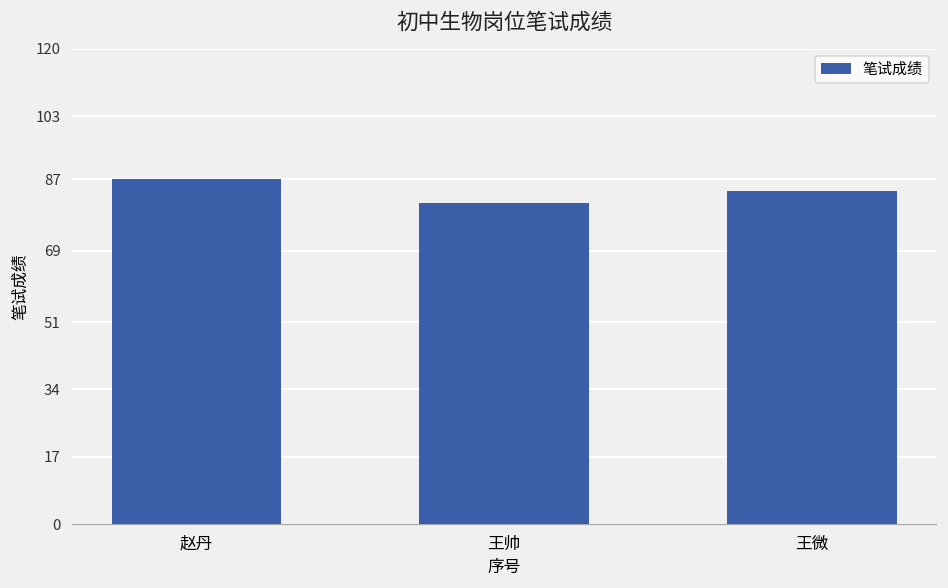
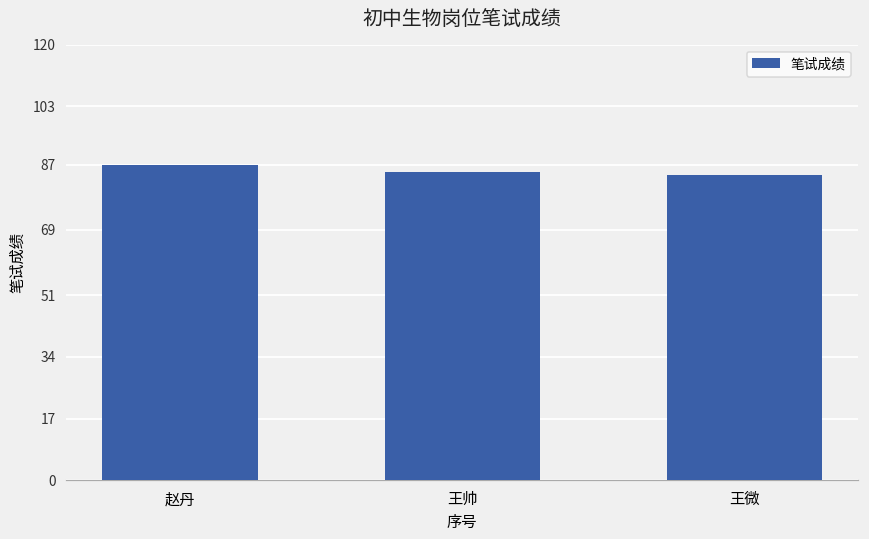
王帅: 81 -> 85
